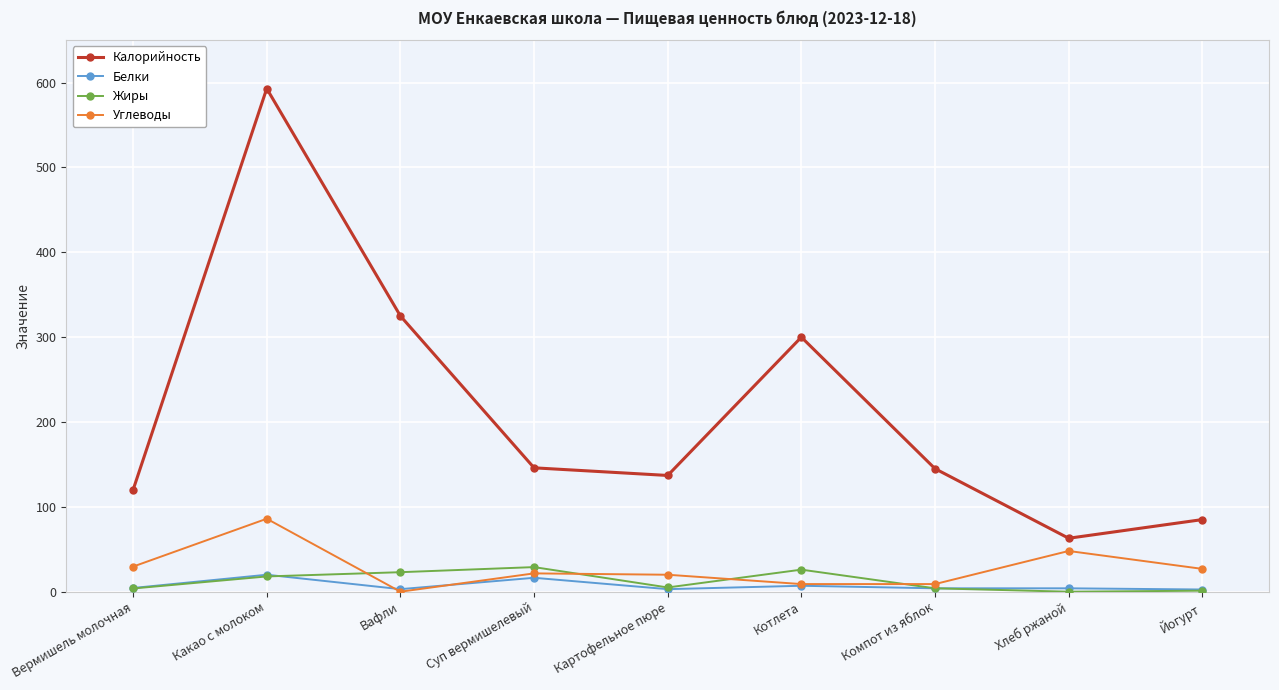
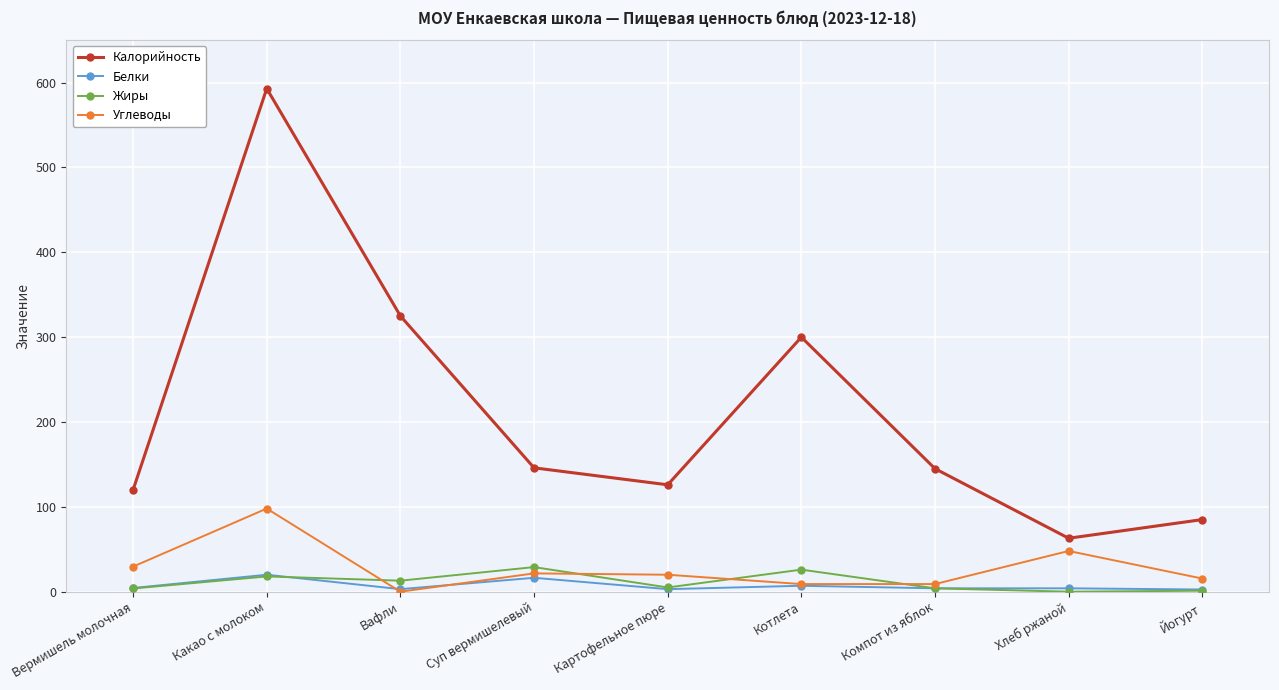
Углеводы, Какао с молоком: 90 -> 100
Жиры, Вафли: 20 -> 10
Калорийность, Картофельное пюре: 140 -> 130
Углеводы, Йогурт: 30 -> 20
